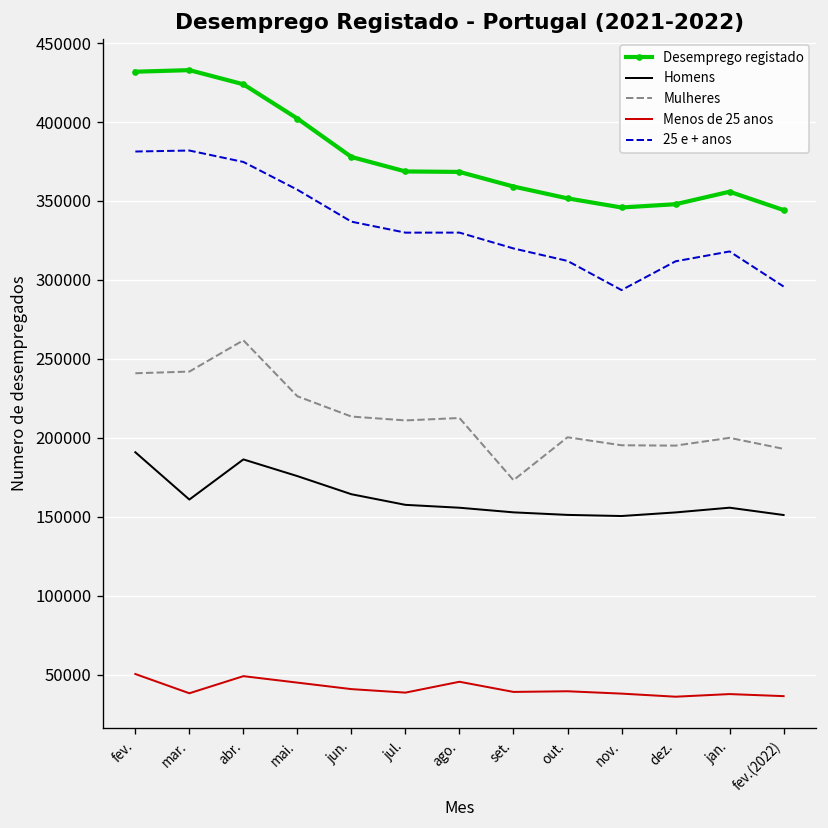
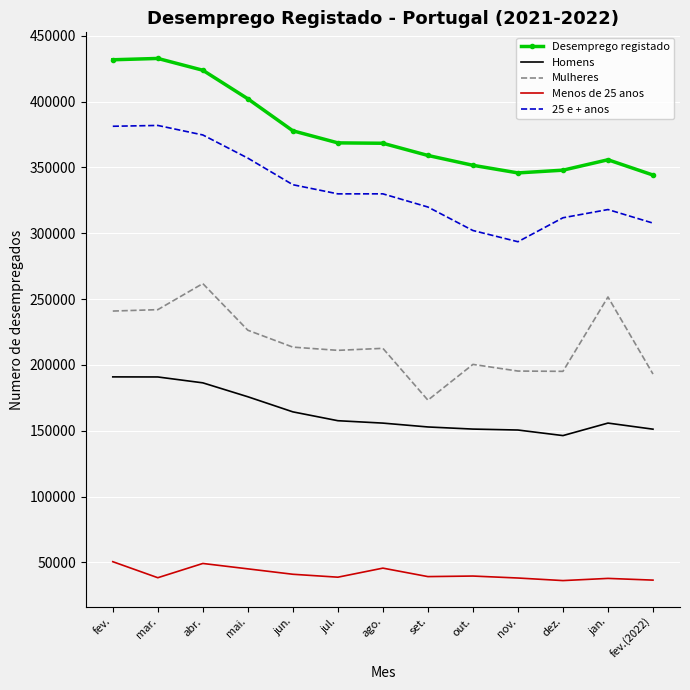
Homens, mar.: 161000 -> 191000
25 e + anos, out.: 312000 -> 302000
Homens, dez.: 153000 -> 146000
Mulheres, jan.: 200000 -> 252000
25 e + anos, fev.(2022): 296000 -> 308000
